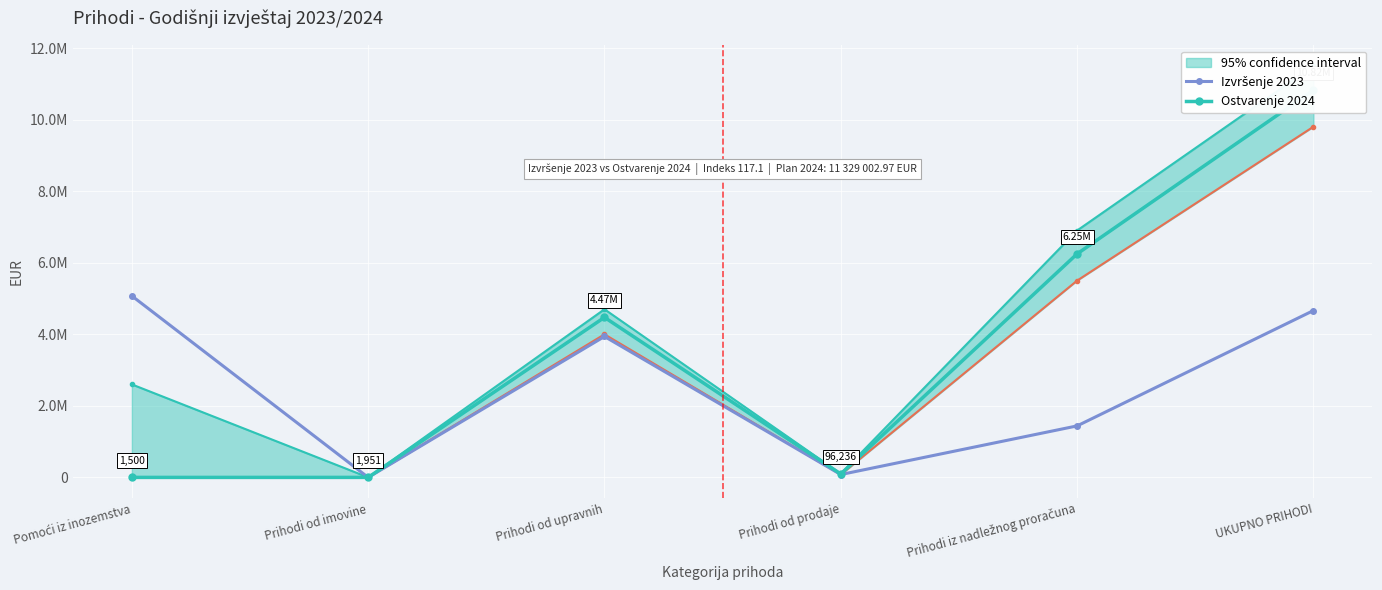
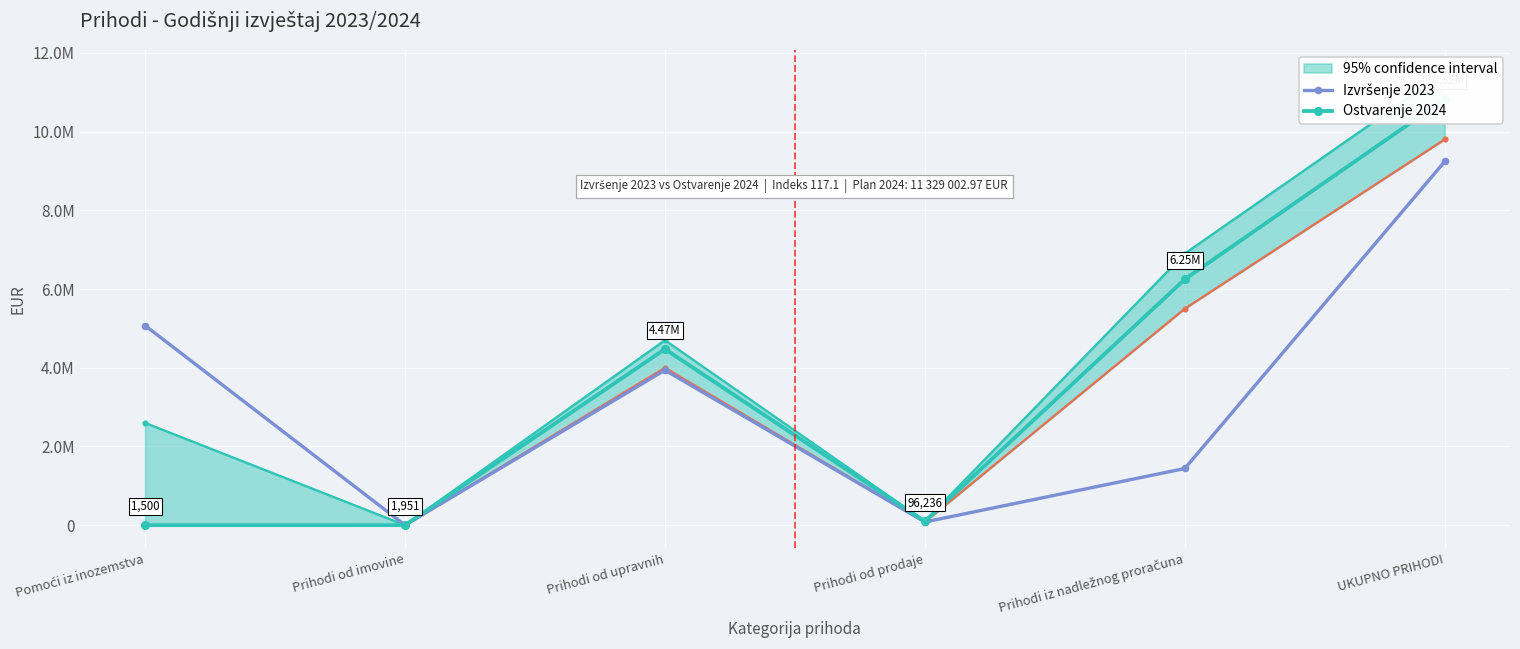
Izvršenje 2023, UKUPNO PRIHODI: 4700000 -> 9200000
